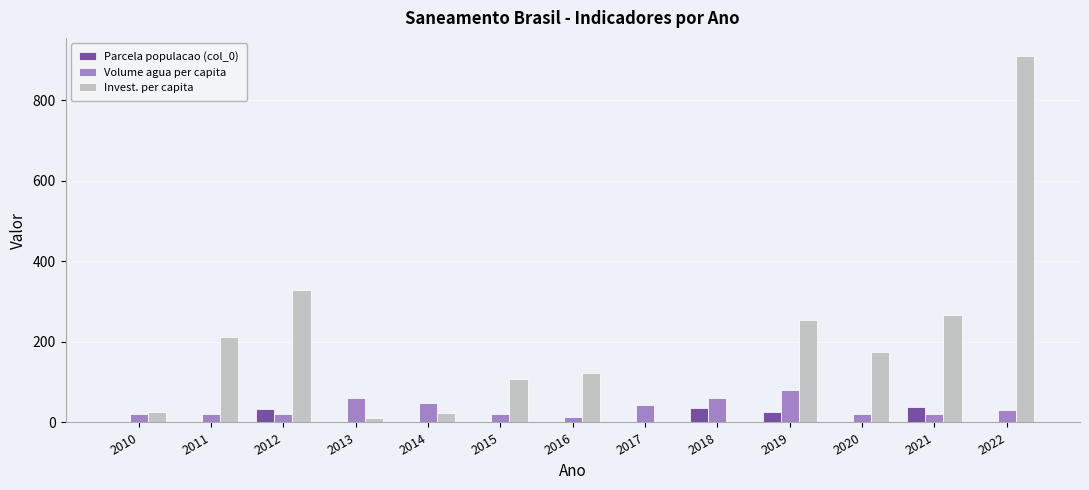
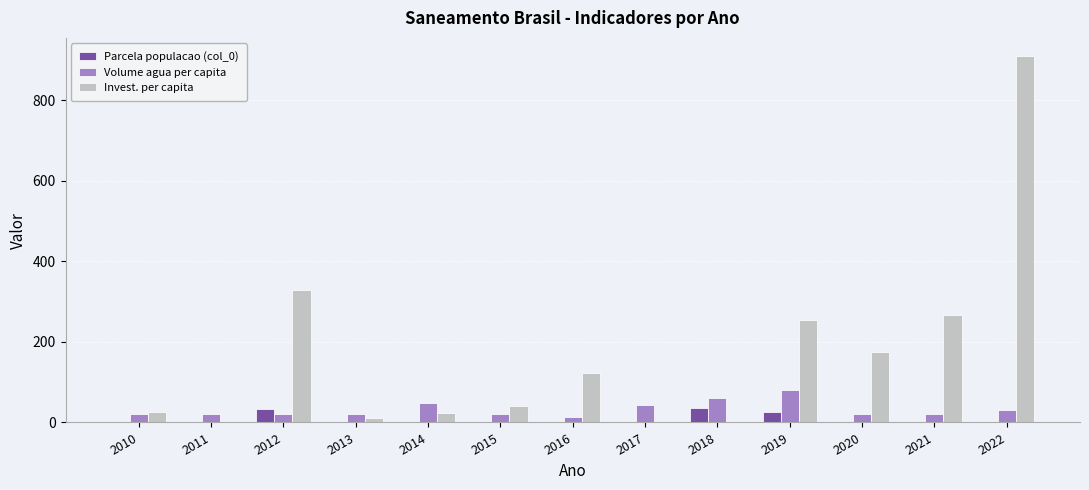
Invest. per capita, 2011: 210 -> 0
Volume agua per capita, 2013: 60 -> 20
Invest. per capita, 2015: 110 -> 40
Parcela populacao (col_0), 2021: 40 -> 0
